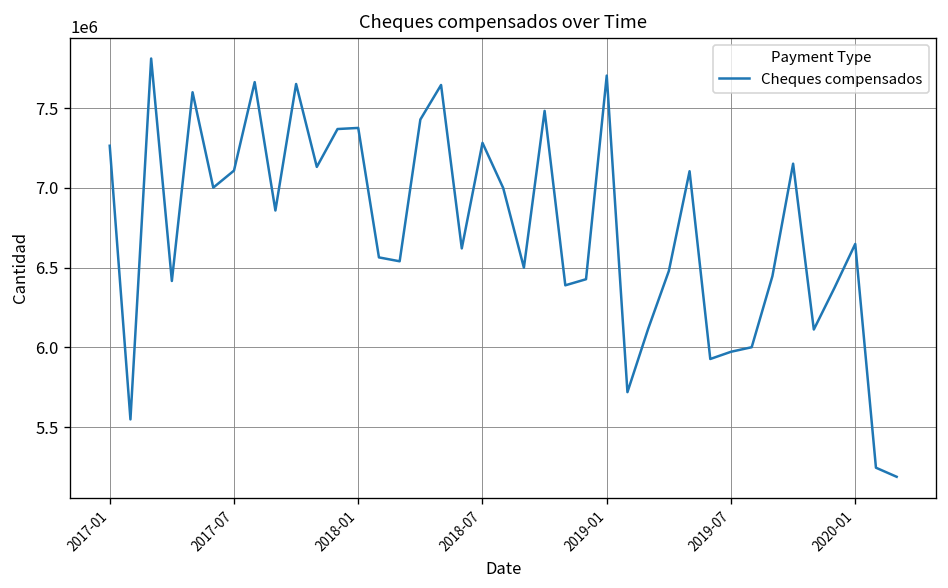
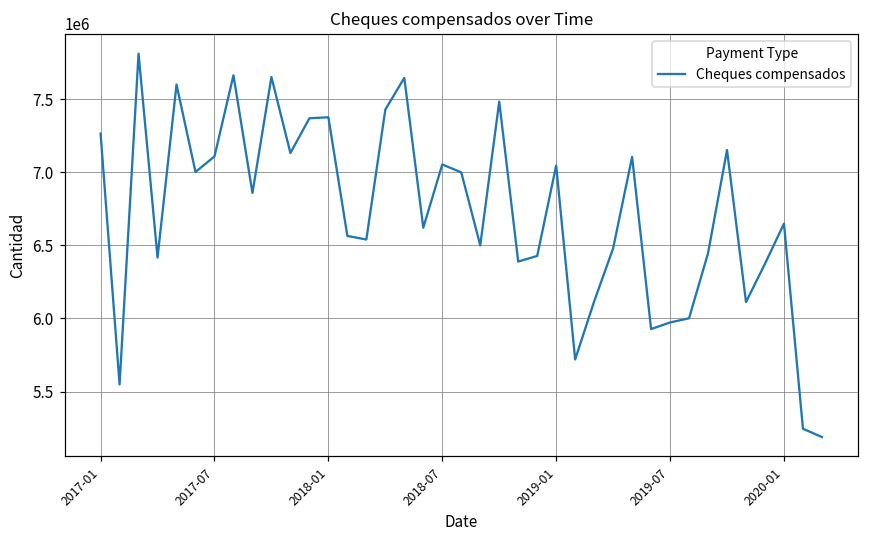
2018-07: 7280000 -> 7050000
2019-01: 7700000 -> 7050000
